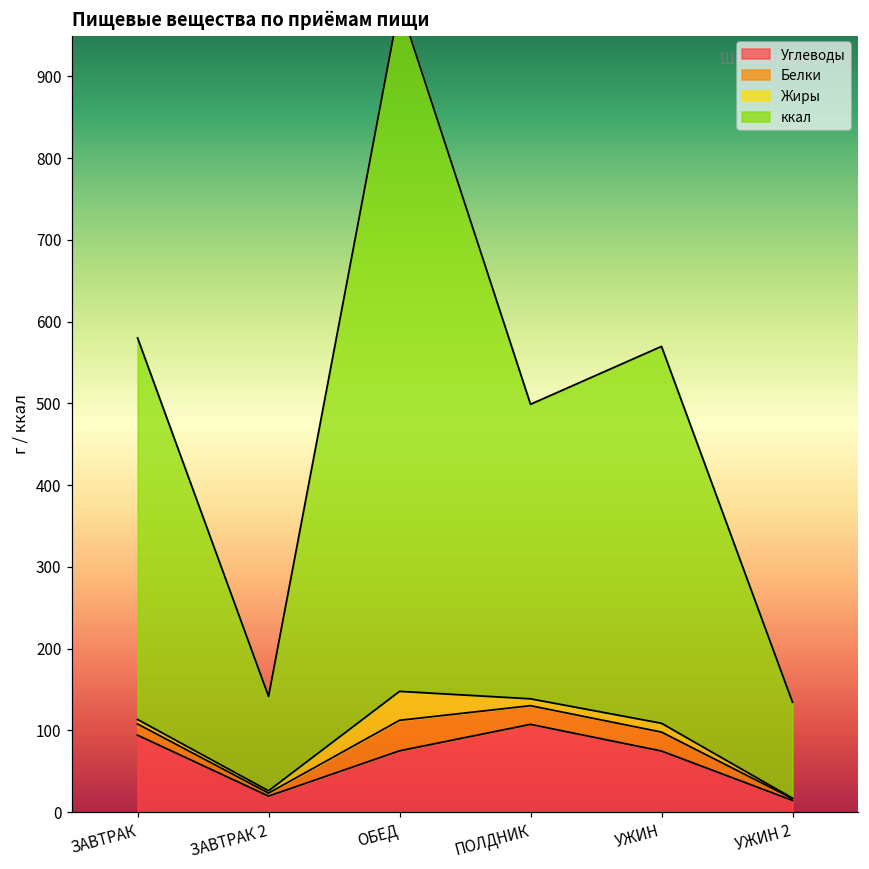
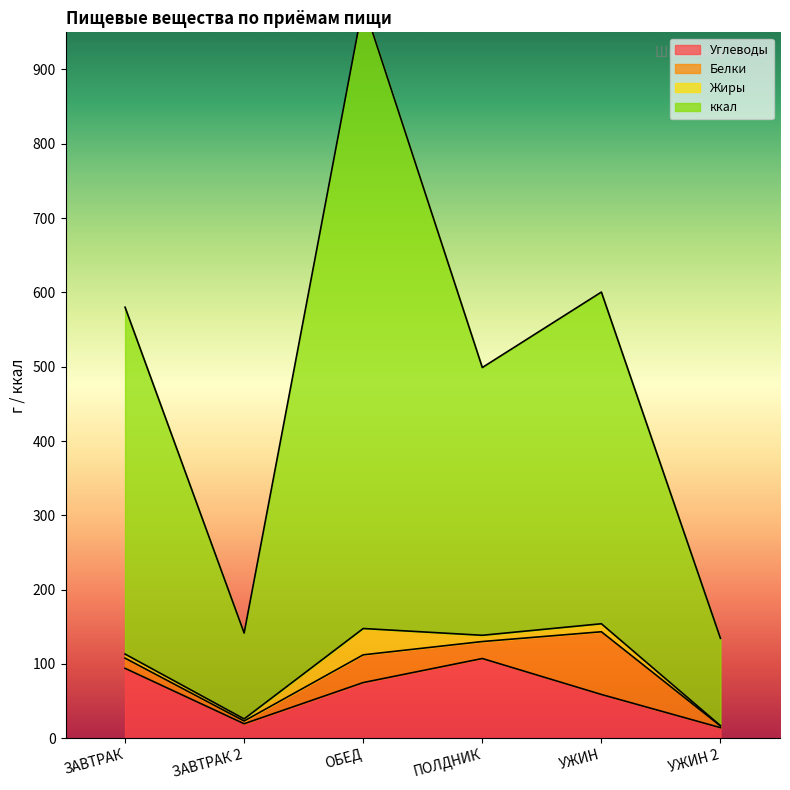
Углеводы, УЖИН: 70 -> 60
Белки, УЖИН: 20 -> 80
ккал, УЖИН: 460 -> 450
